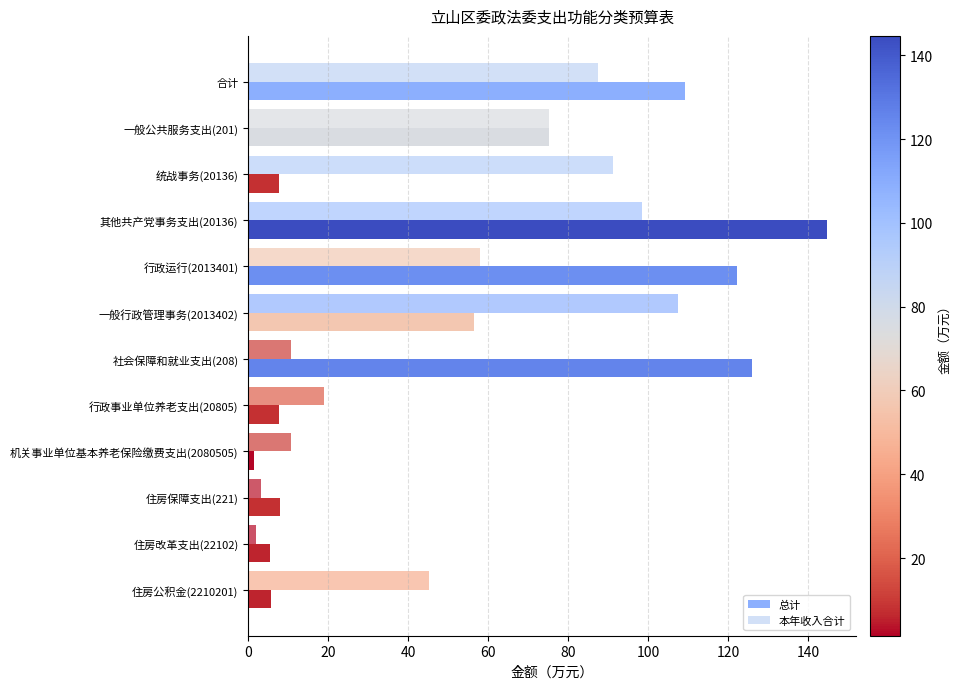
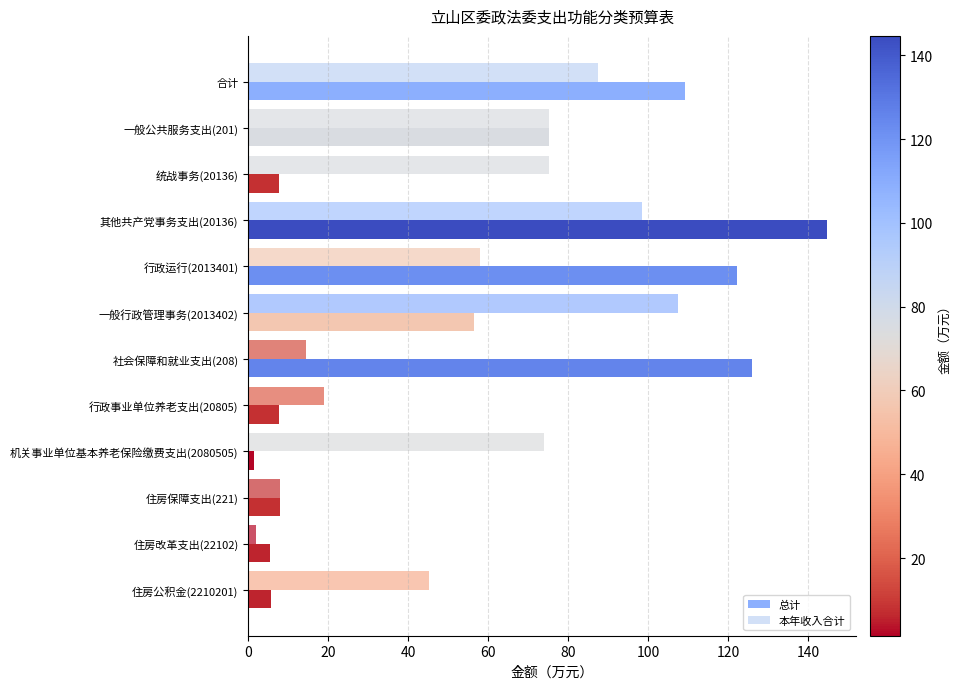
本年收入合计, 统战事务(20136): 91 -> 75
本年收入合计, 社会保障和就业支出(208): 11 -> 14
本年收入合计, 机关事业单位基本养老保险缴费支出(2080505): 11 -> 74
本年收入合计, 住房保障支出(221): 3 -> 8
